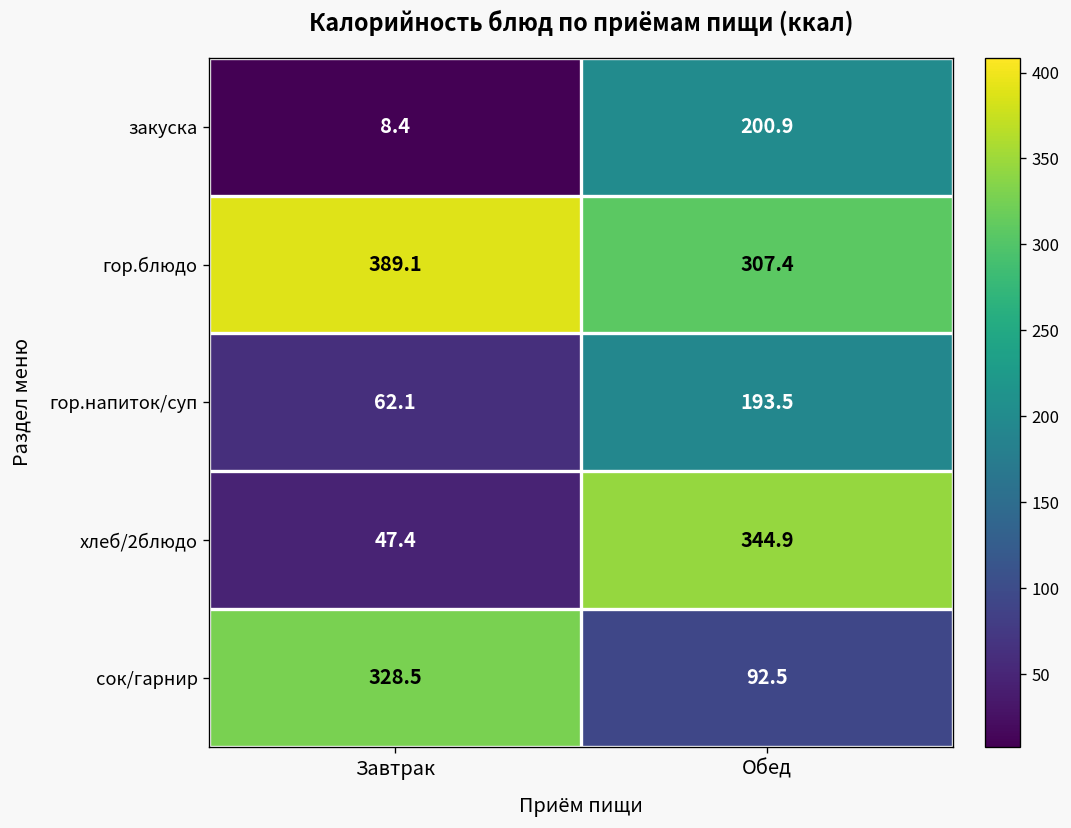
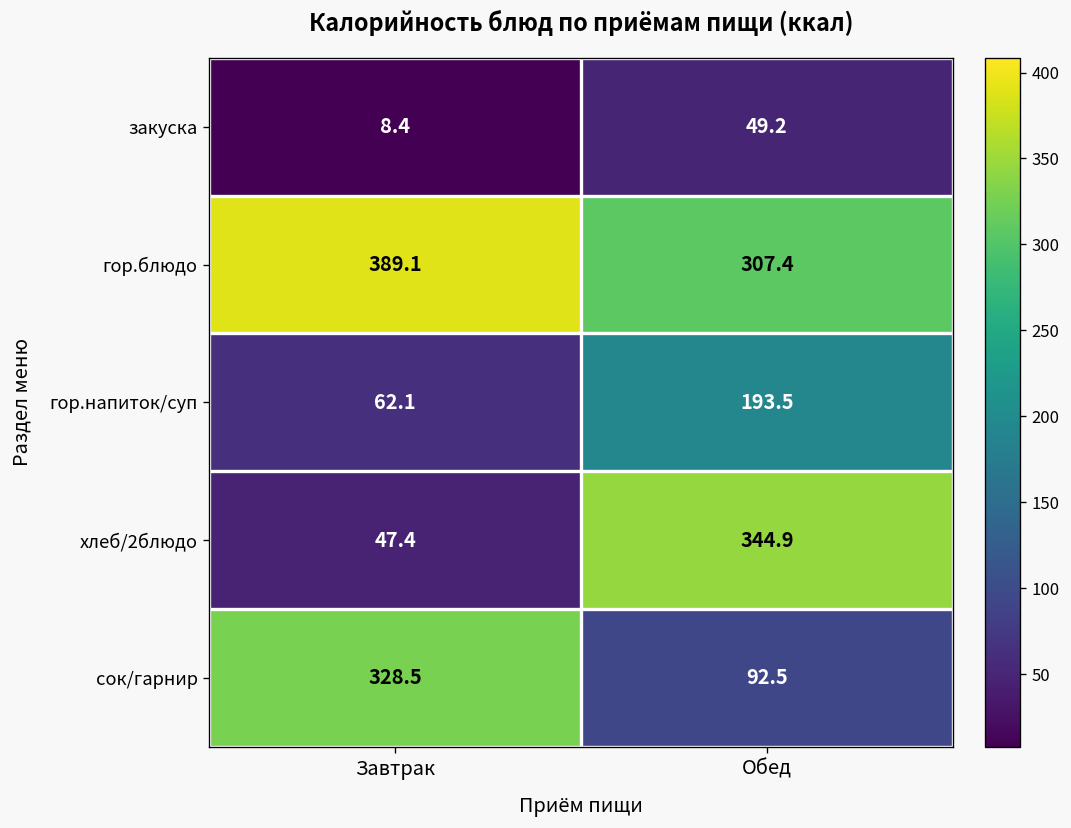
закуска, Обед: 200.9 -> 49.2
